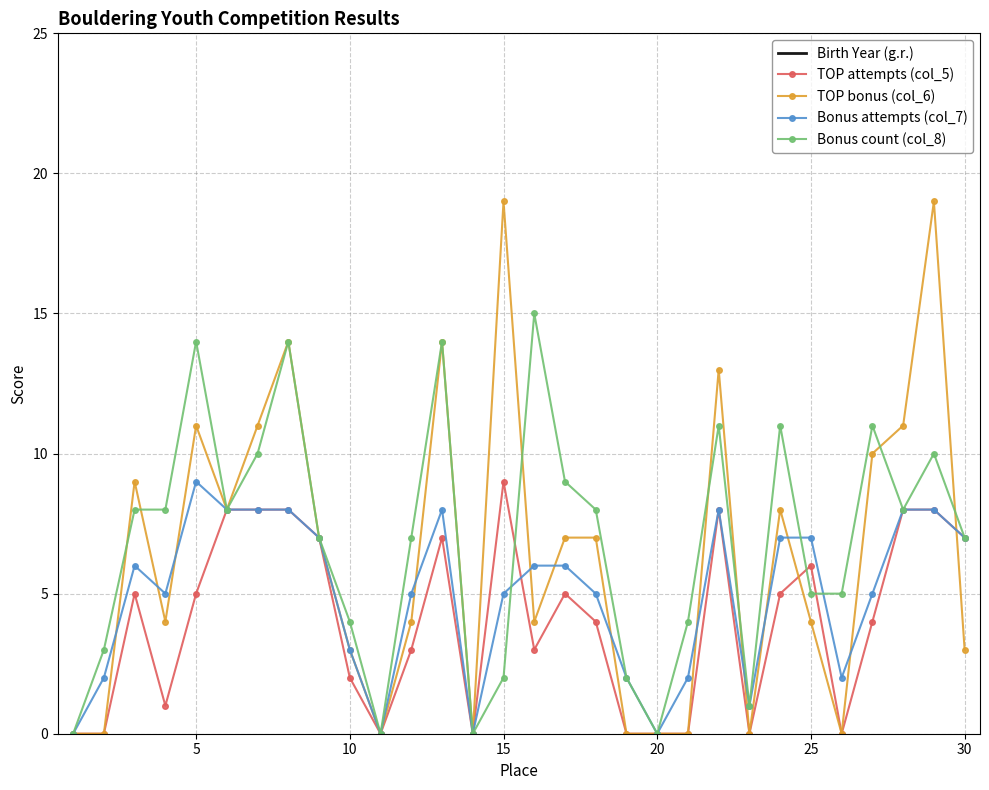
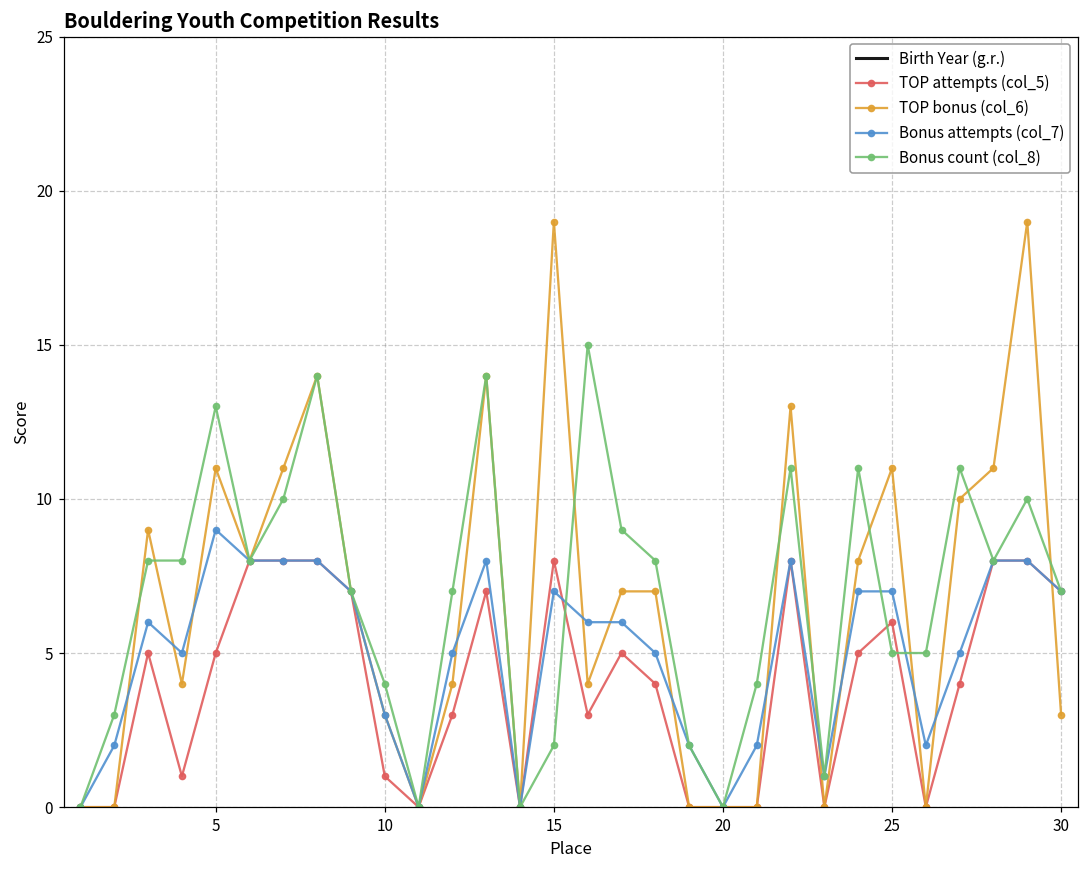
Bonus count (col_8), 5: 14 -> 13
TOP attempts (col_5), 10: 2 -> 1
TOP attempts (col_5), 15: 9 -> 8
Bonus attempts (col_7), 15: 5 -> 7
TOP bonus (col_6), 25: 4 -> 11
